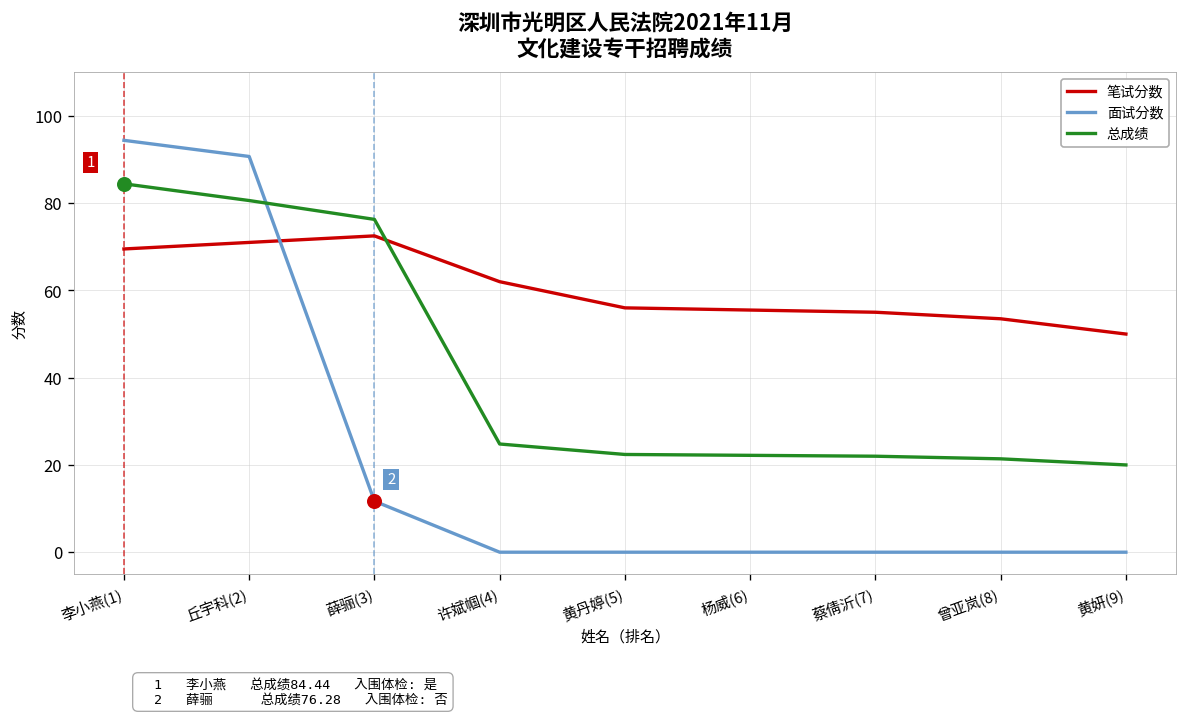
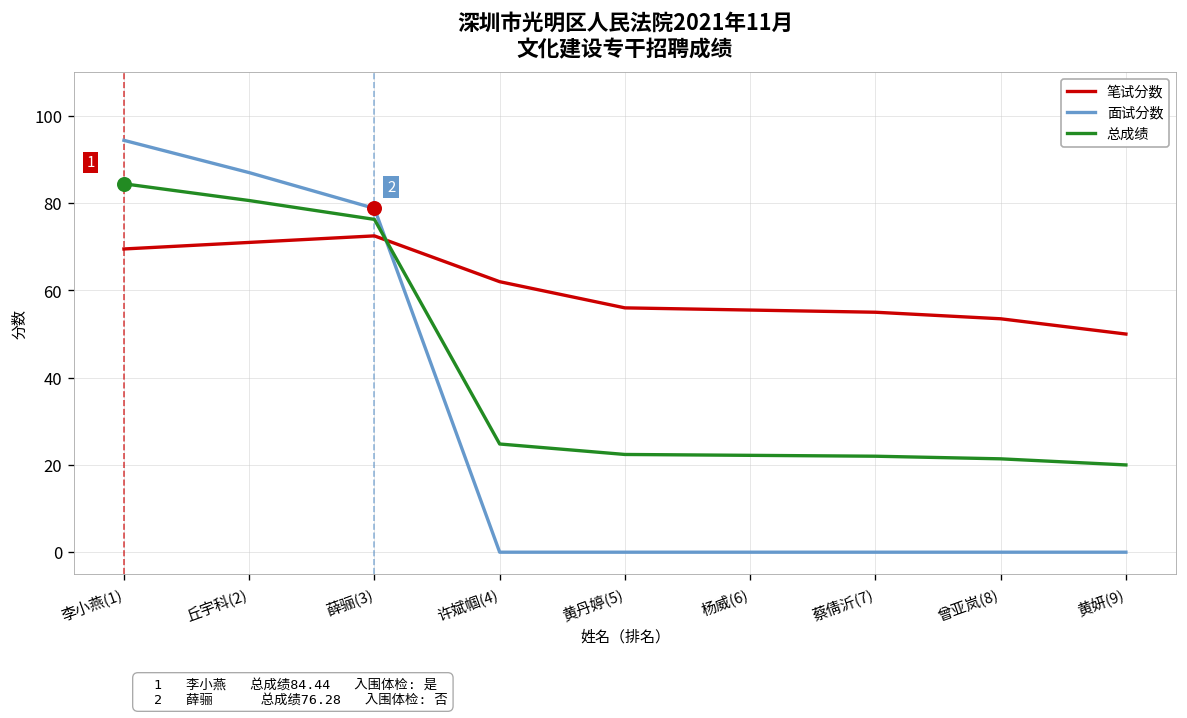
面试分数, 丘宇科(2): 91 -> 87
面试分数, 薛骊(3): 12 -> 79
